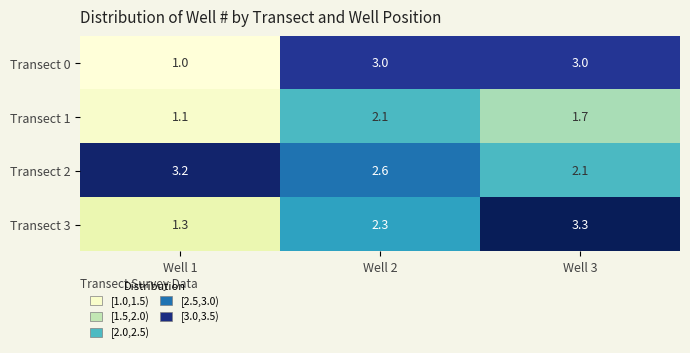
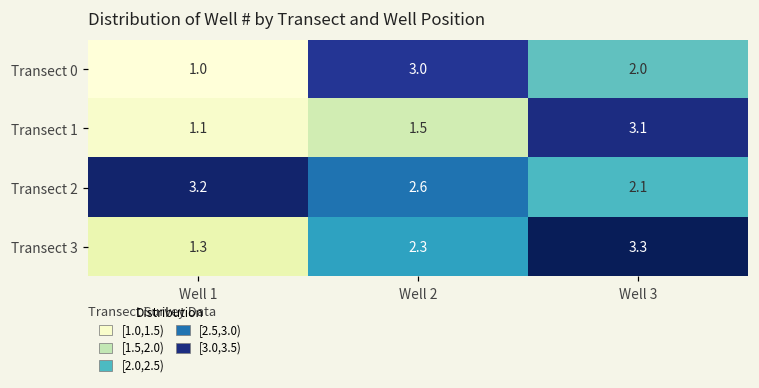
Transect 0, Well 3: 3.0 -> 2.0
Transect 1, Well 2: 2.1 -> 1.5
Transect 1, Well 3: 1.7 -> 3.1
